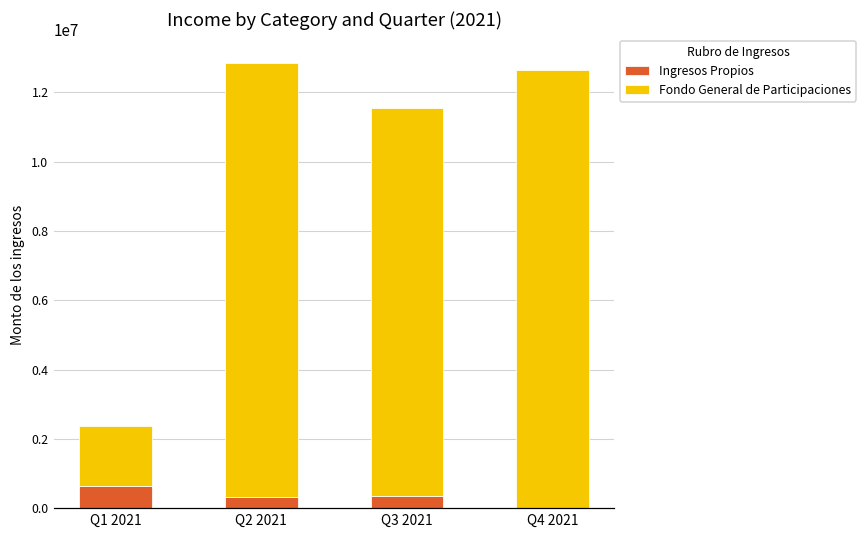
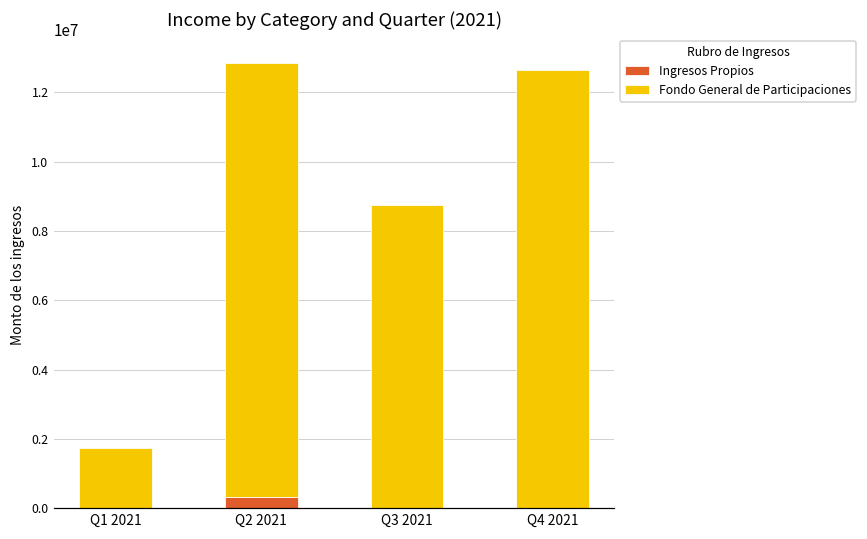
Ingresos Propios, Q1 2021: 600000 -> 0
Ingresos Propios, Q3 2021: 400000 -> 0
Fondo General de Participaciones, Q3 2021: 11200000 -> 8700000
